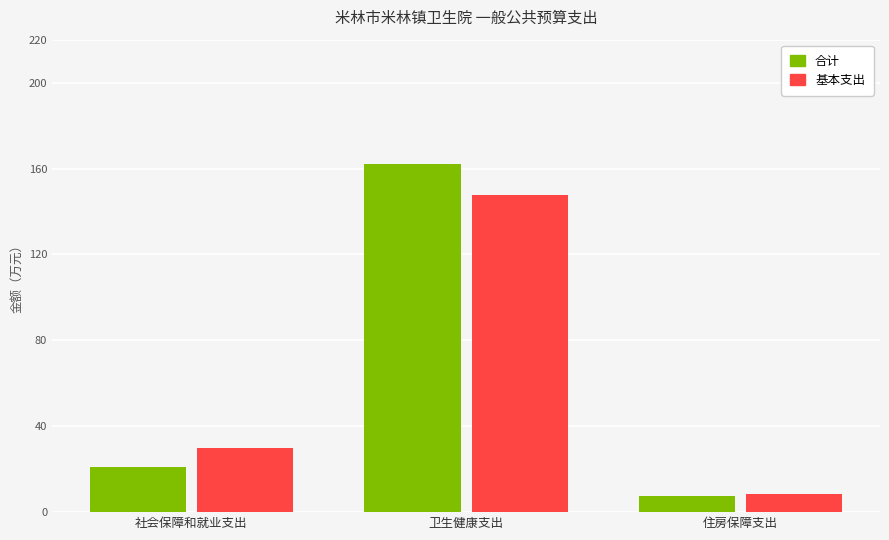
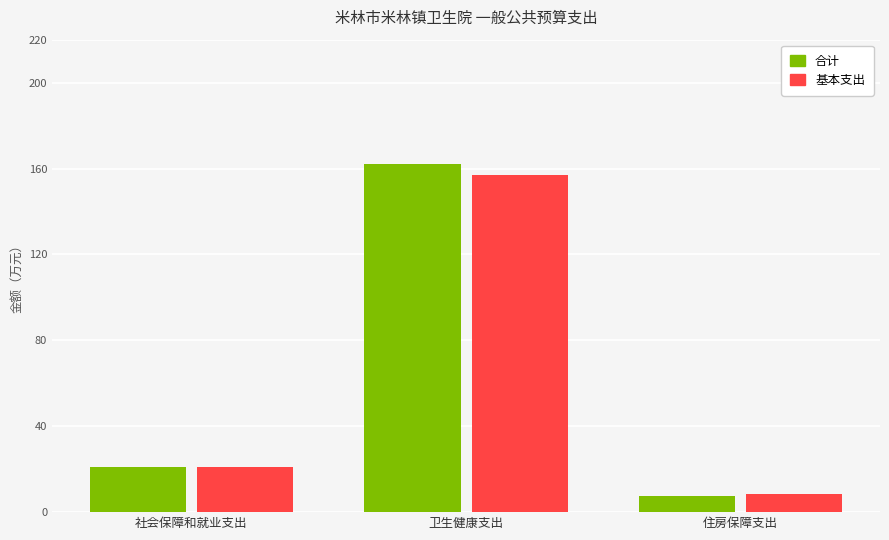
基本支出, 社会保障和就业支出: 30 -> 21
基本支出, 卫生健康支出: 148 -> 157
